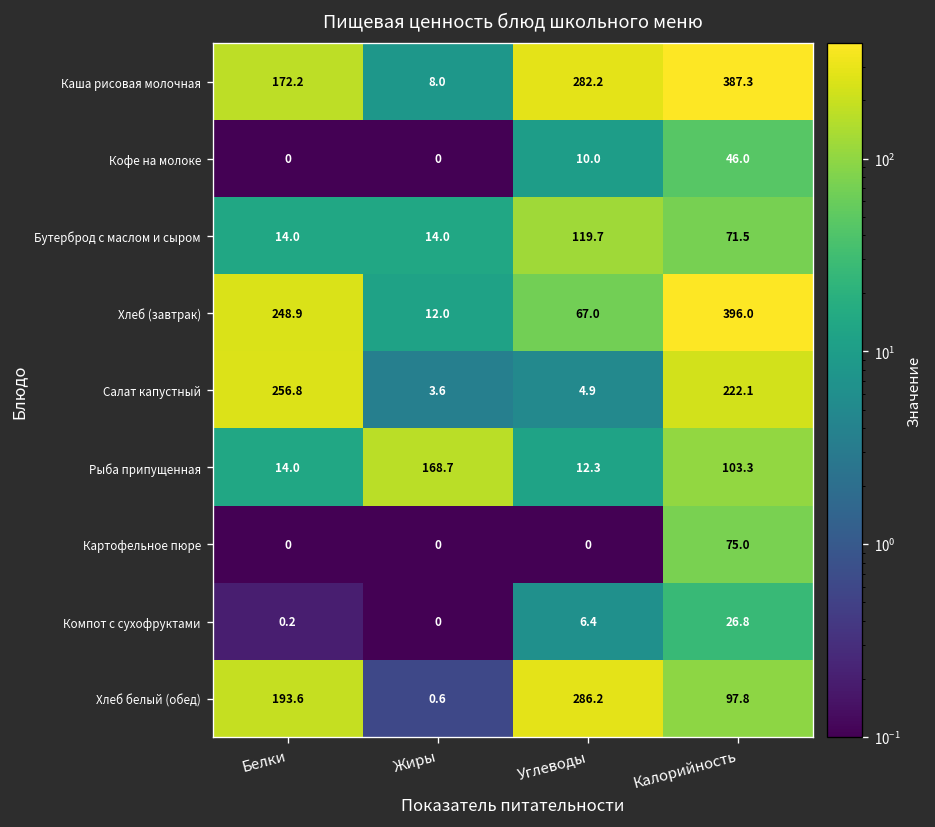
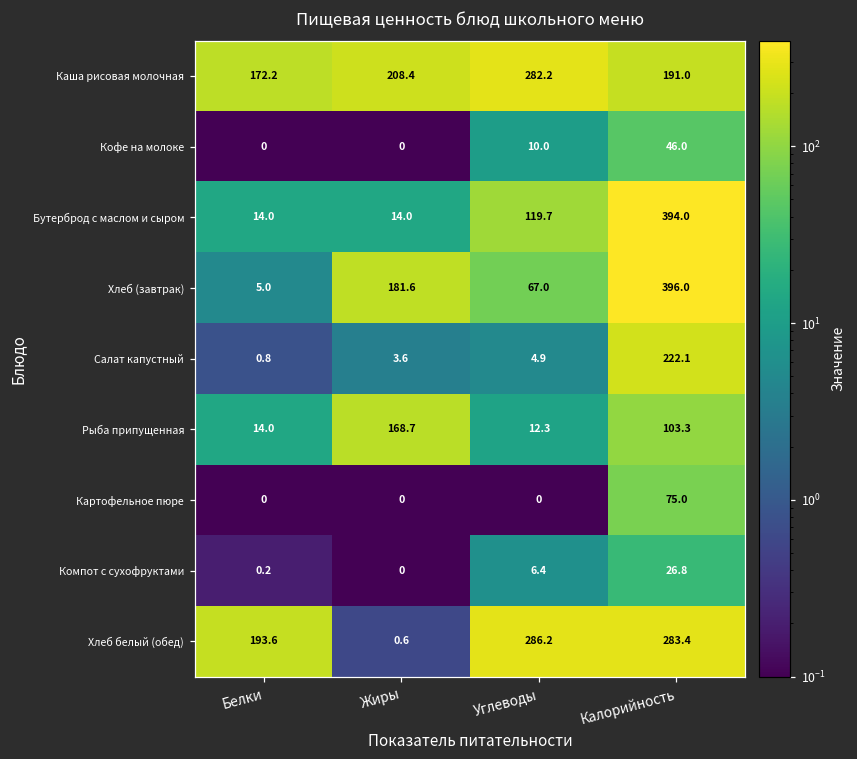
Каша рисовая молочная, Жиры: 8.0 -> 208.4
Каша рисовая молочная, Калорийность: 387.3 -> 191.0
Бутерброд с маслом и сыром, Калорийность: 71.5 -> 394.0
Хлеб (завтрак), Белки: 248.9 -> 5.0
Хлеб (завтрак), Жиры: 12.0 -> 181.6
Салат капустный, Белки: 256.8 -> 0.8
Хлеб белый (обед), Калорийность: 97.8 -> 283.4
